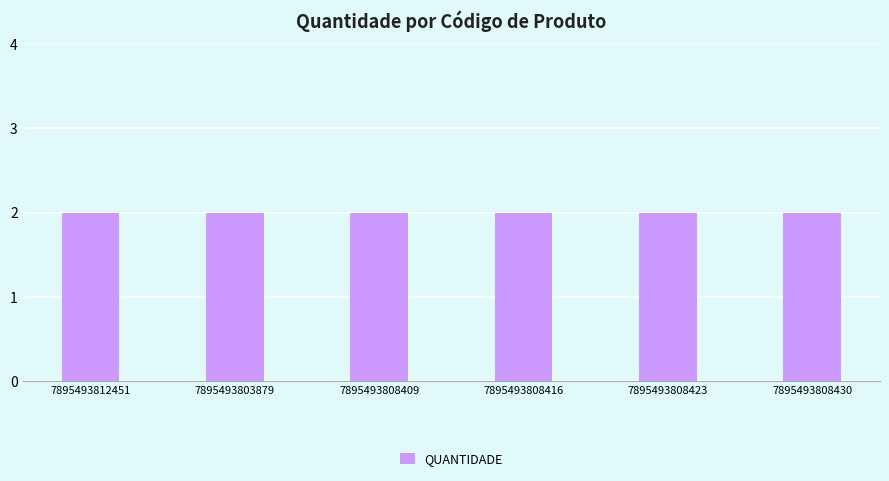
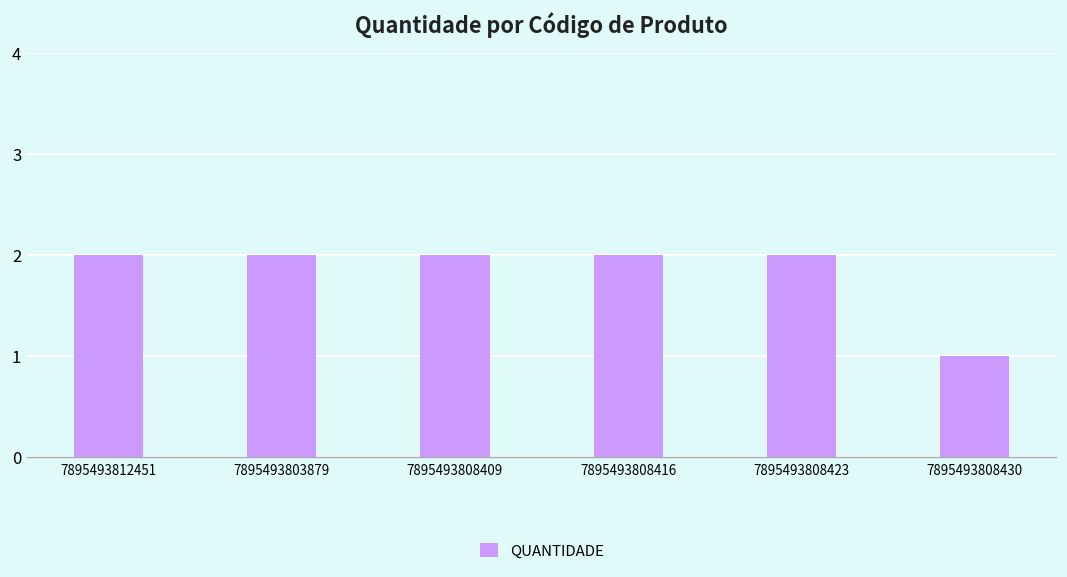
7895493808430: 2 -> 1
